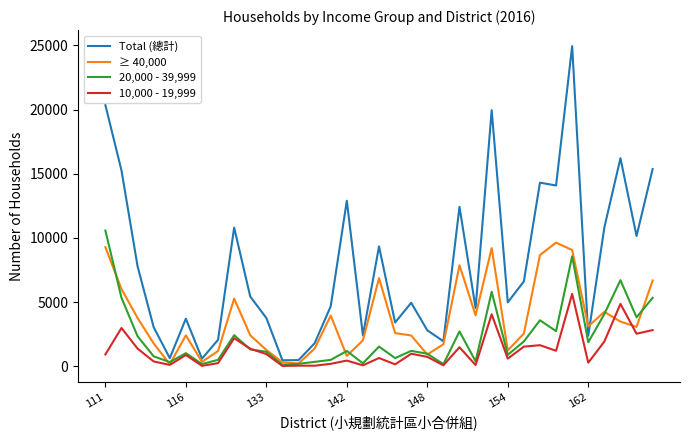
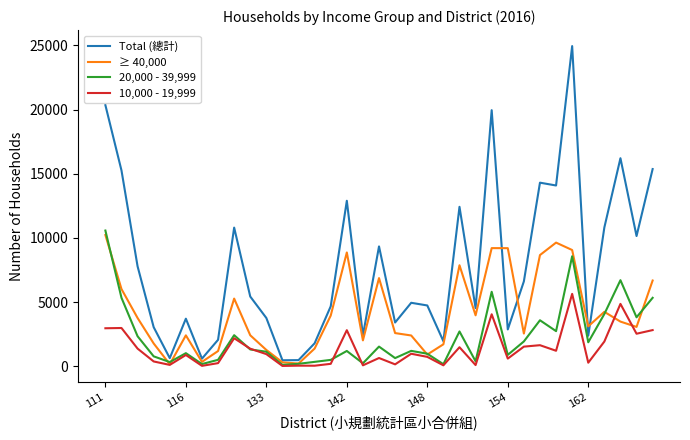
≥ 40,000, 111: 9300 -> 10200
10,000 - 19,999, 111: 900 -> 3000
≥ 40,000, 142: 800 -> 8900
10,000 - 19,999, 142: 400 -> 2800
Total (總計), 148: 2800 -> 4700
Total (總計), 154: 5000 -> 2900
≥ 40,000, 154: 1200 -> 9200
